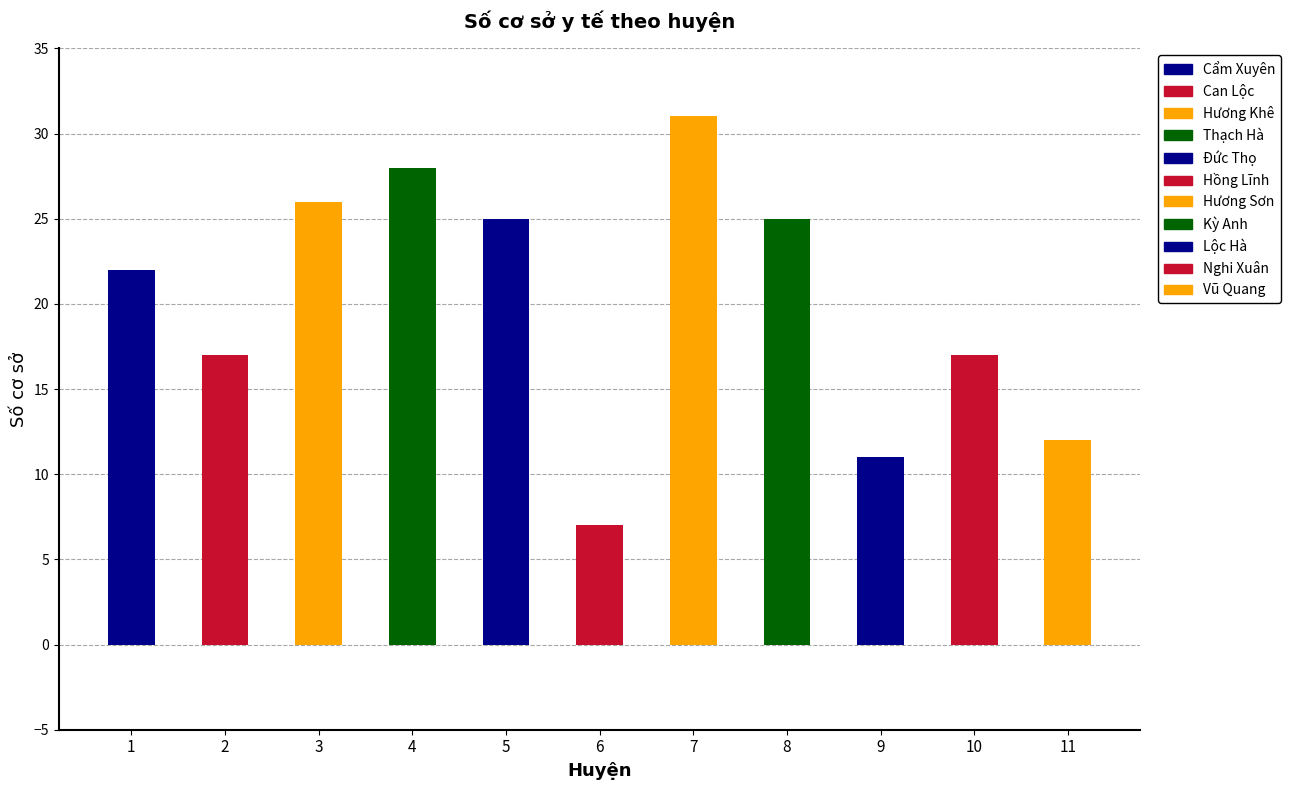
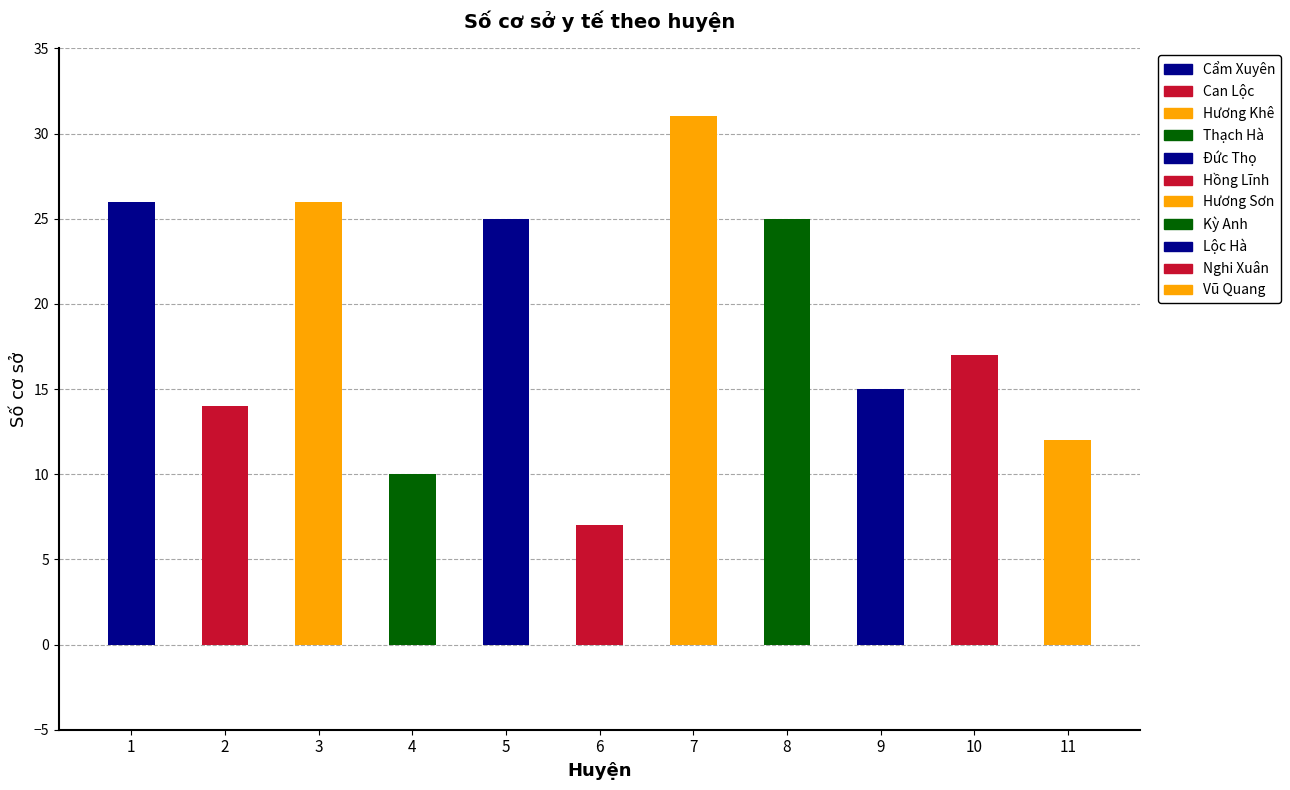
1: 22 -> 26
2: 17 -> 14
4: 28 -> 10
9: 11 -> 15
